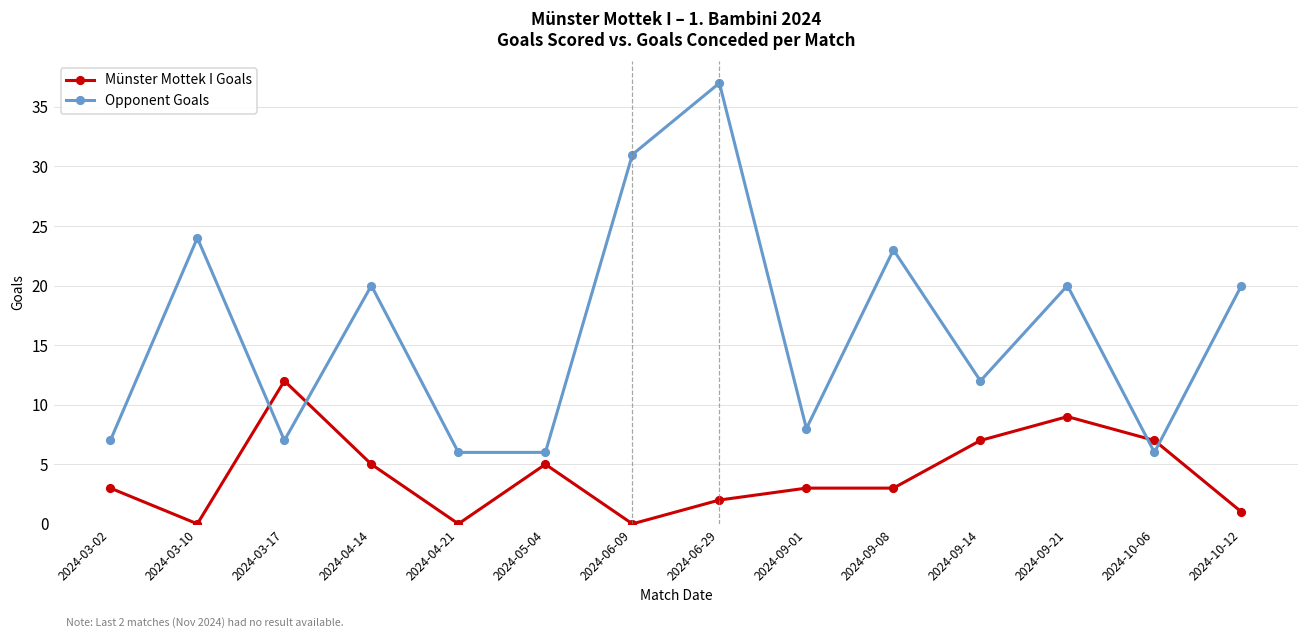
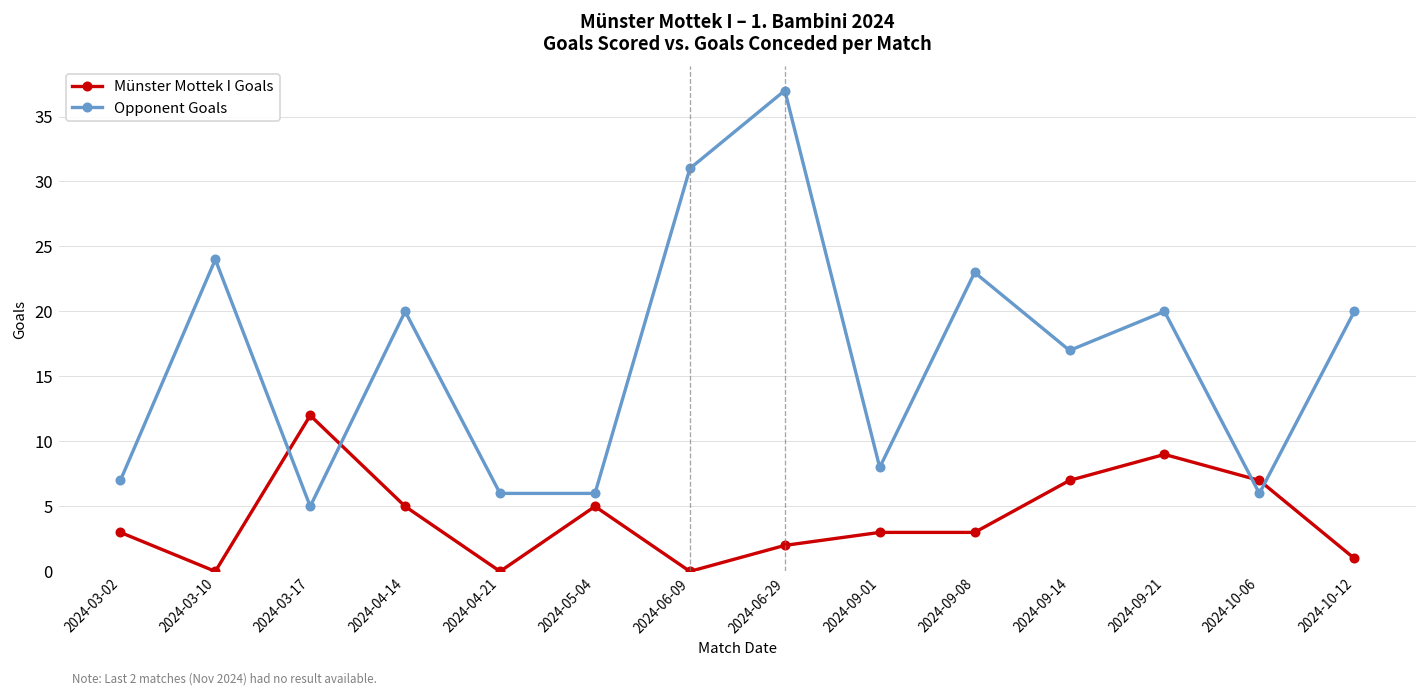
Opponent Goals, 2024-03-17: 7 -> 5
Opponent Goals, 2024-09-14: 12 -> 17
